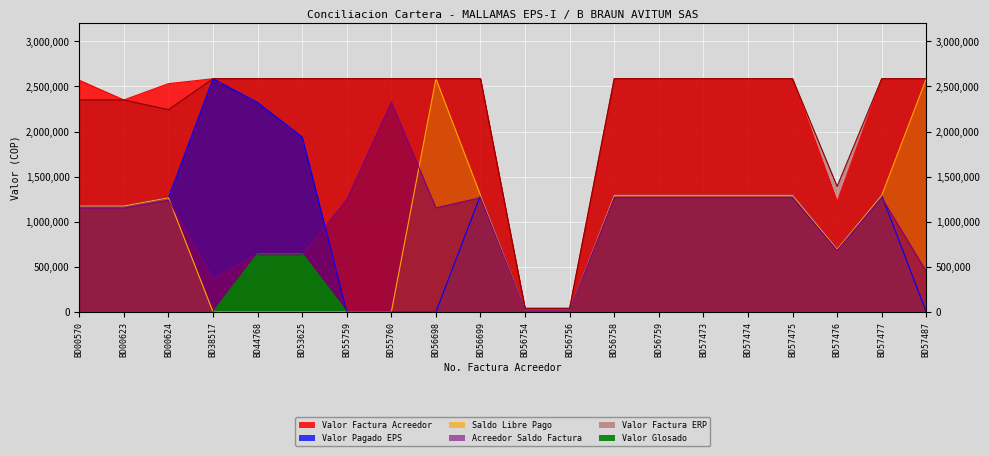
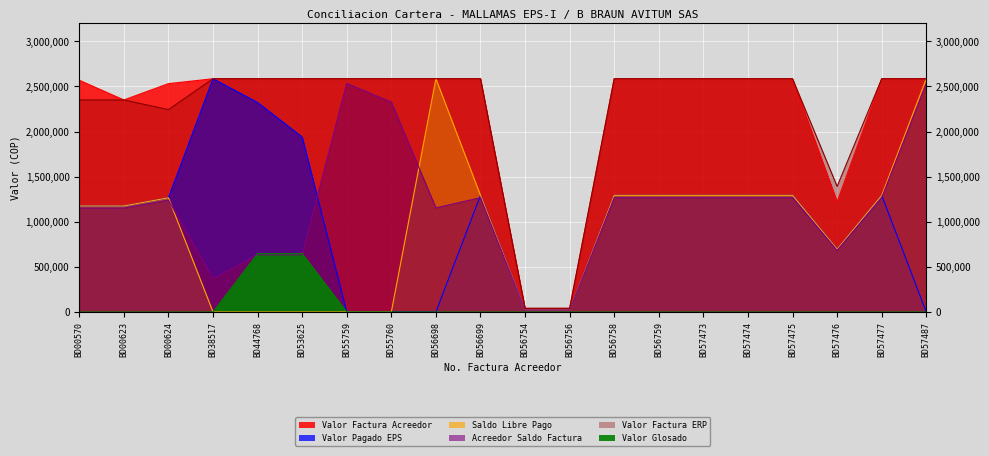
Acreedor Saldo Factura, BD55759: 1,200,000 -> 2,500,000
Acreedor Saldo Factura, BD57487: 400,000 -> 2,500,000
